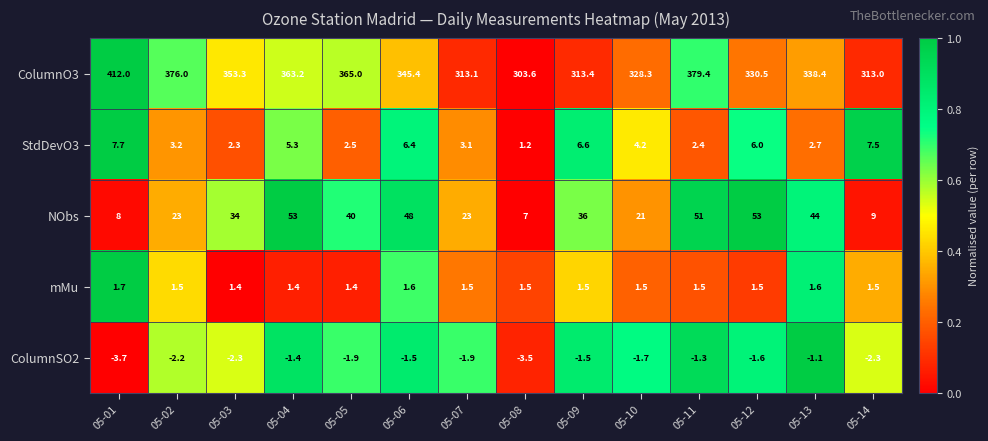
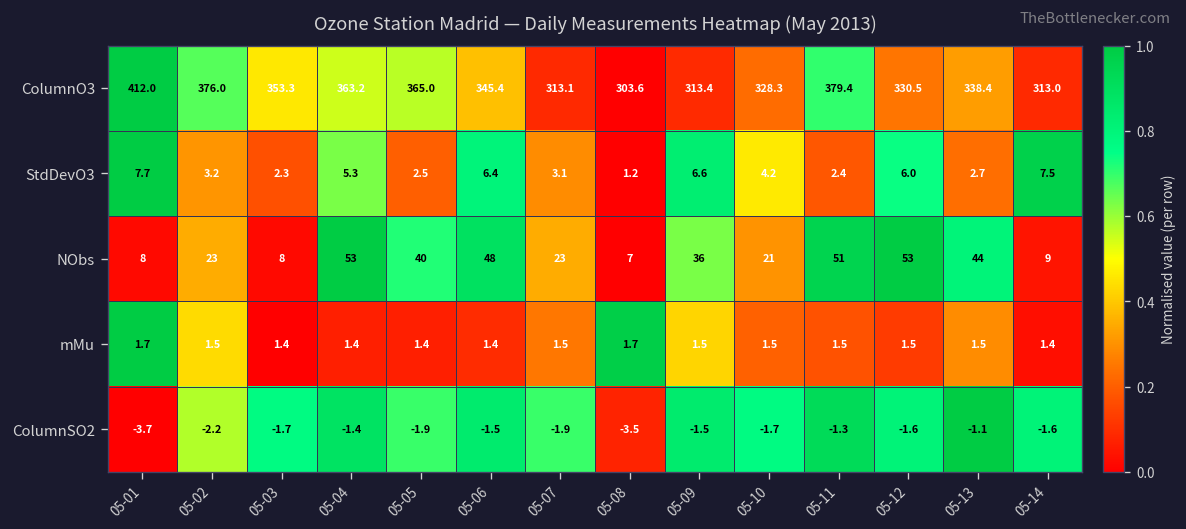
NObs, 05-03: 34 -> 8
mMu, 05-06: 1.6 -> 1.4
mMu, 05-08: 1.5 -> 1.7
mMu, 05-13: 1.6 -> 1.5
mMu, 05-14: 1.5 -> 1.4
ColumnSO2, 05-03: -2.3 -> -1.7
ColumnSO2, 05-14: -2.3 -> -1.6
